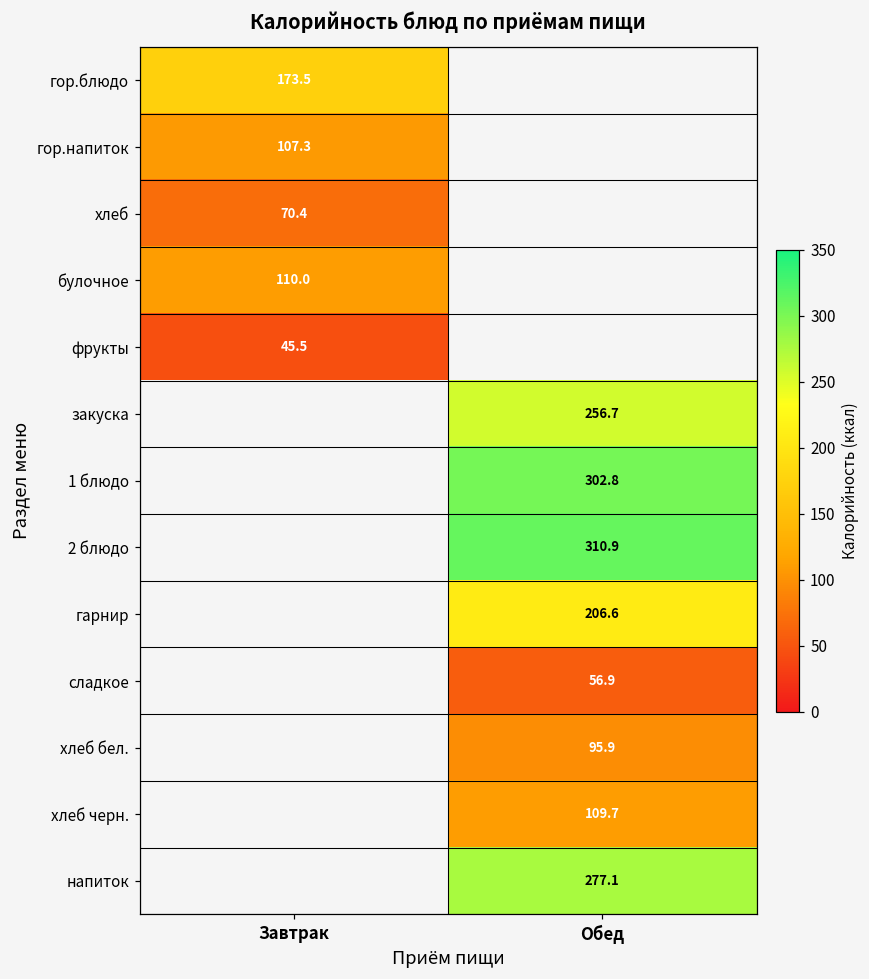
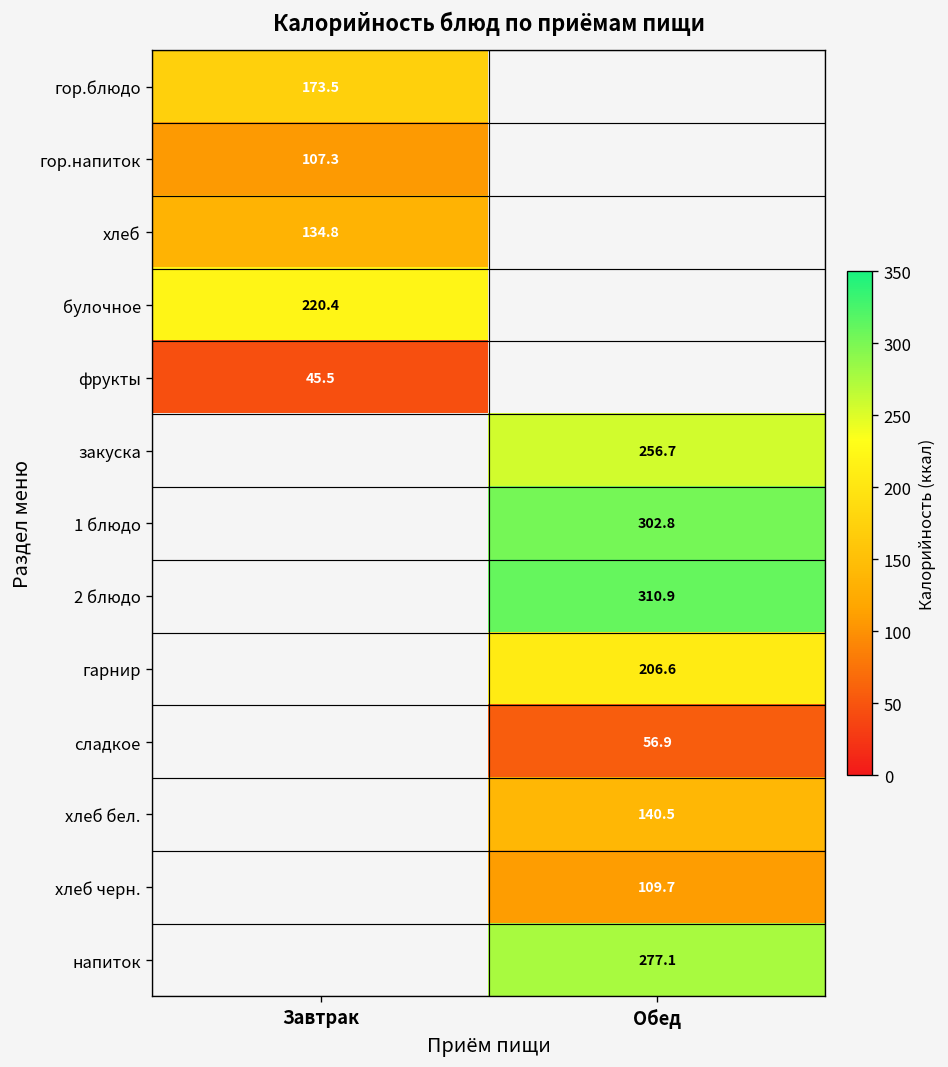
хлеб, Завтрак: 70.4 -> 134.8
булочное, Завтрак: 110.0 -> 220.4
хлеб бел., Обед: 95.9 -> 140.5
